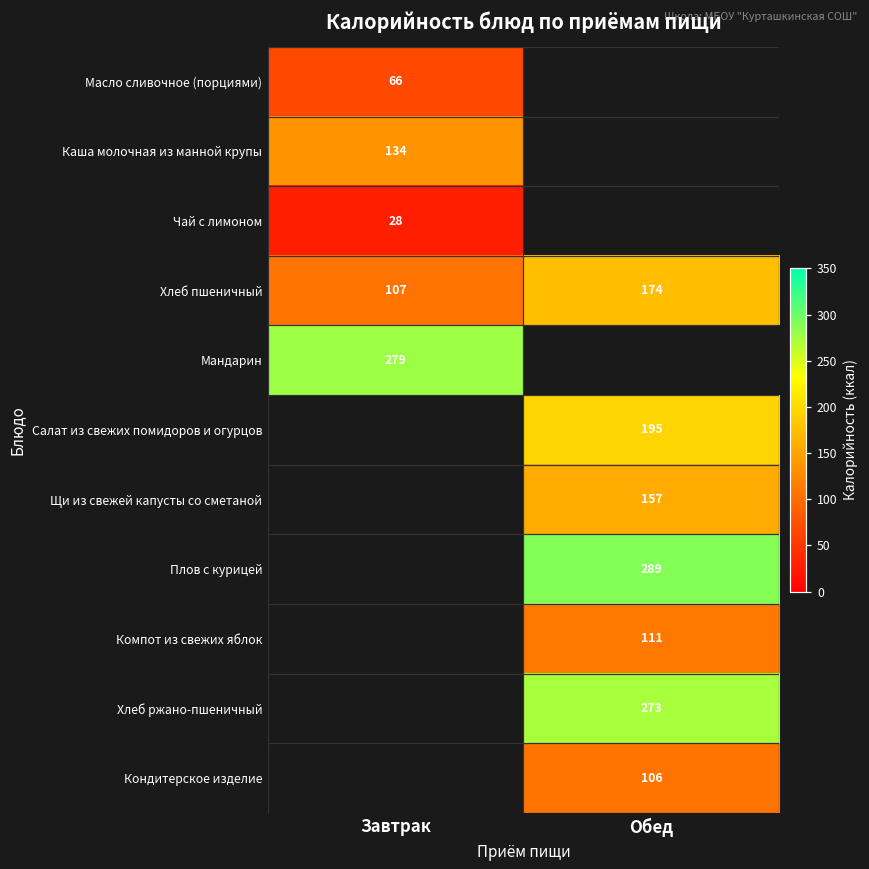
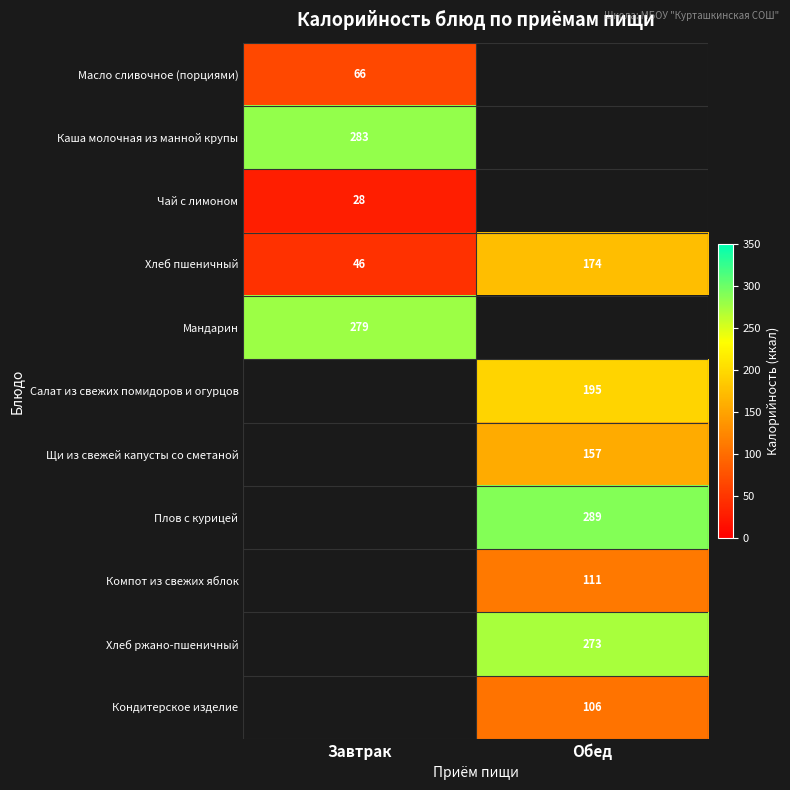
Каша молочная из манной крупы, Завтрак: 134 -> 283
Хлеб пшеничный, Завтрак: 107 -> 46
